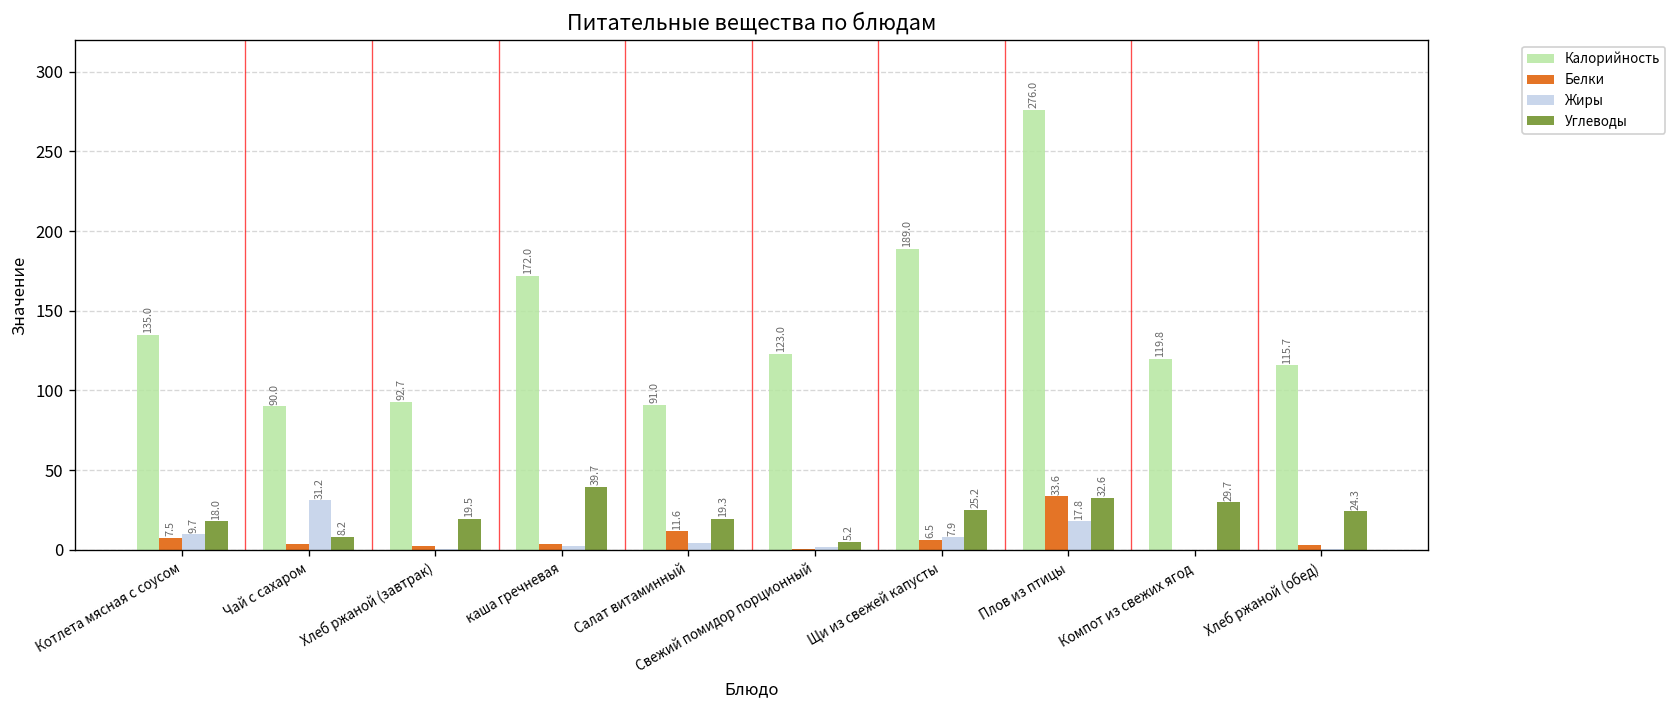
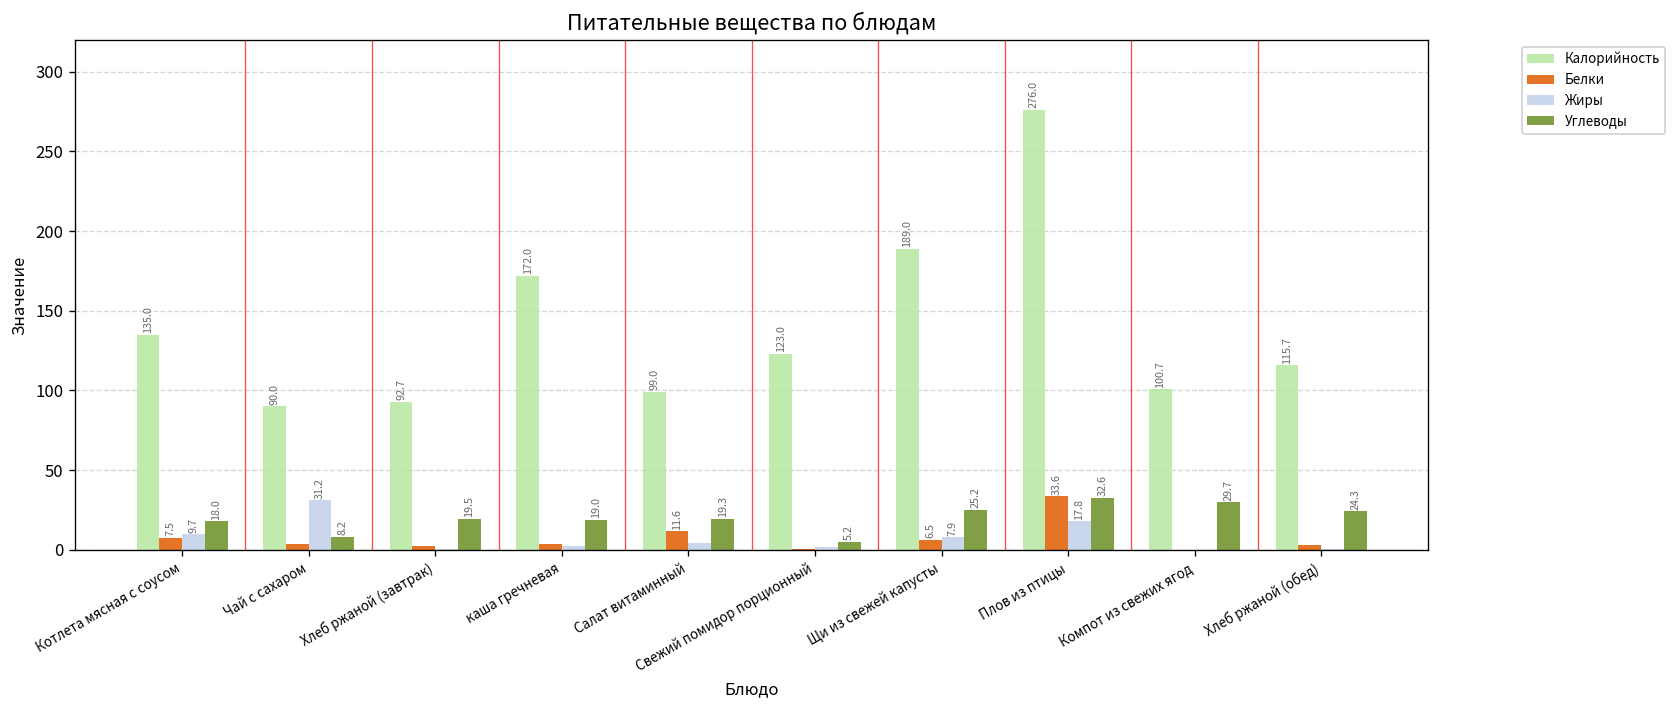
Углеводы, каша гречневая: 39.7 -> 19.0
Калорийность, Салат витаминный: 91.0 -> 99.0
Калорийность, Компот из свежих ягод: 119.8 -> 100.7
